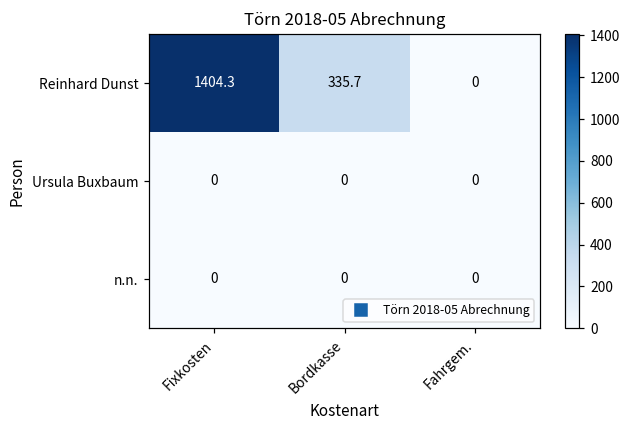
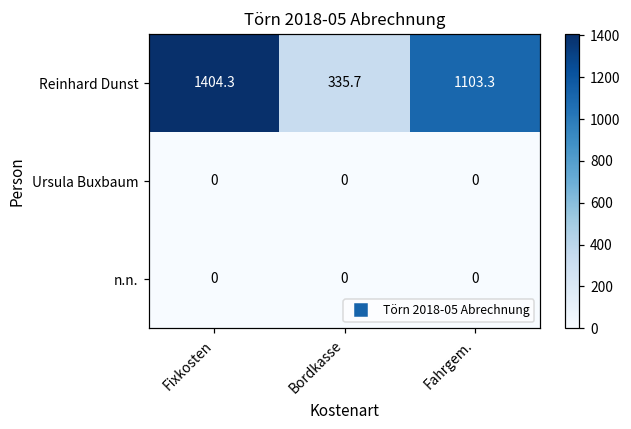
Reinhard Dunst, Fahrgem.: 0 -> 1103.3
